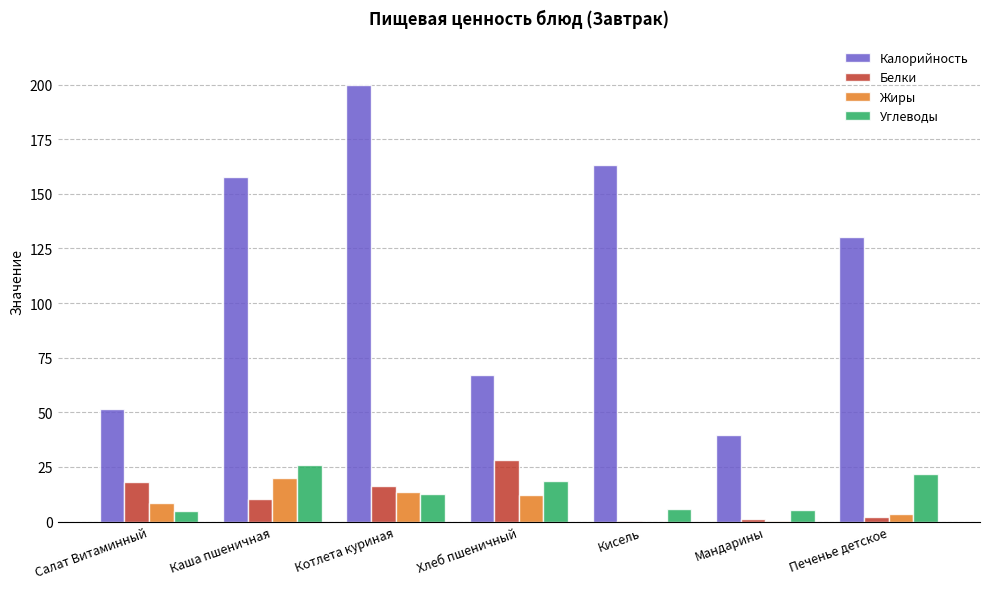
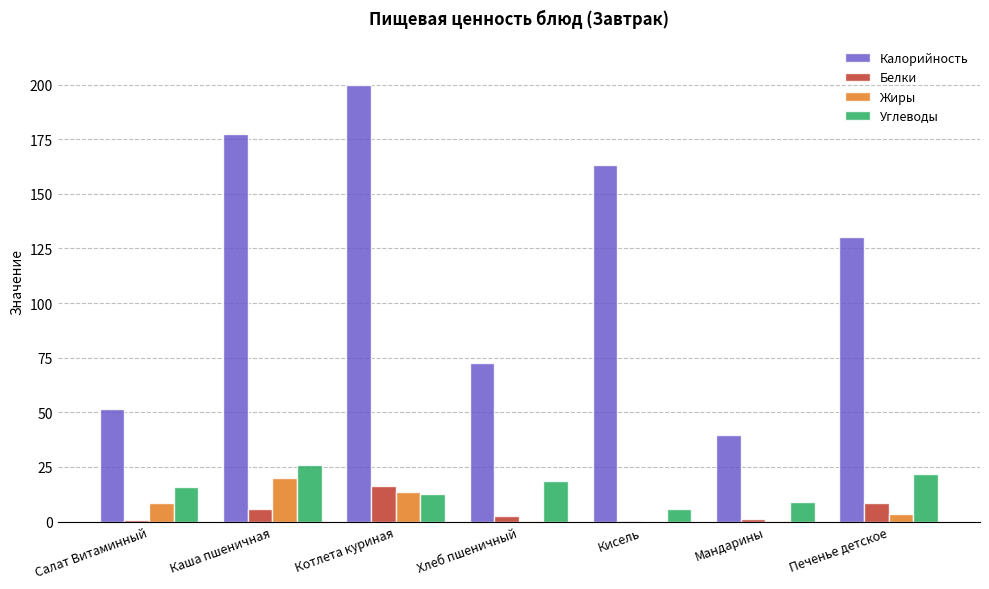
Белки, Салат Витаминный: 18 -> 1
Углеводы, Салат Витаминный: 5 -> 16
Калорийность, Каша пшеничная: 158 -> 177
Белки, Каша пшеничная: 10 -> 6
Калорийность, Хлеб пшеничный: 67 -> 73
Белки, Хлеб пшеничный: 28 -> 2
Жиры, Хлеб пшеничный: 12 -> 0
Углеводы, Мандарины: 5 -> 9
Белки, Печенье детское: 2 -> 9
